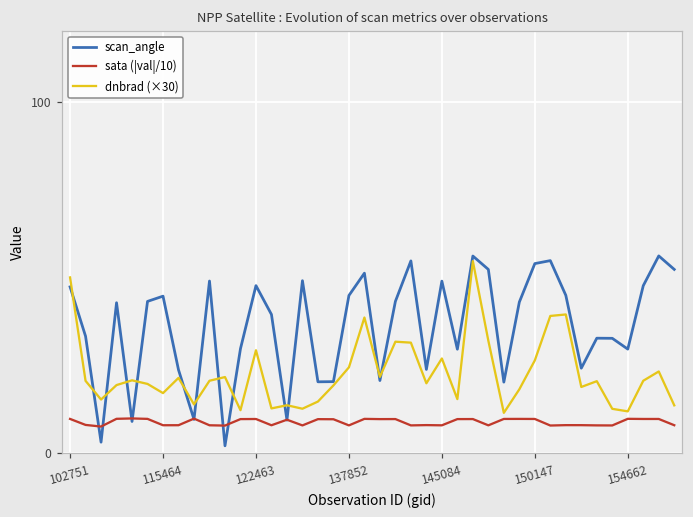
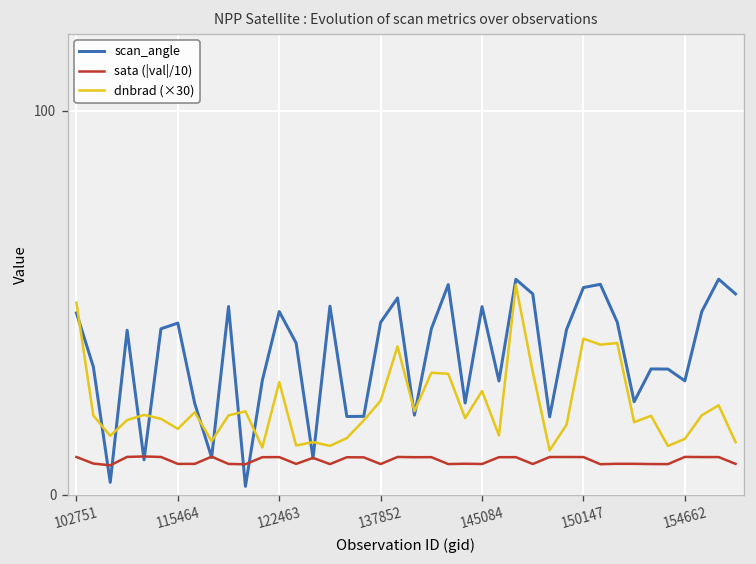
dnbrad (×30), 150147: 26 -> 41
dnbrad (×30), 154662: 12 -> 15
